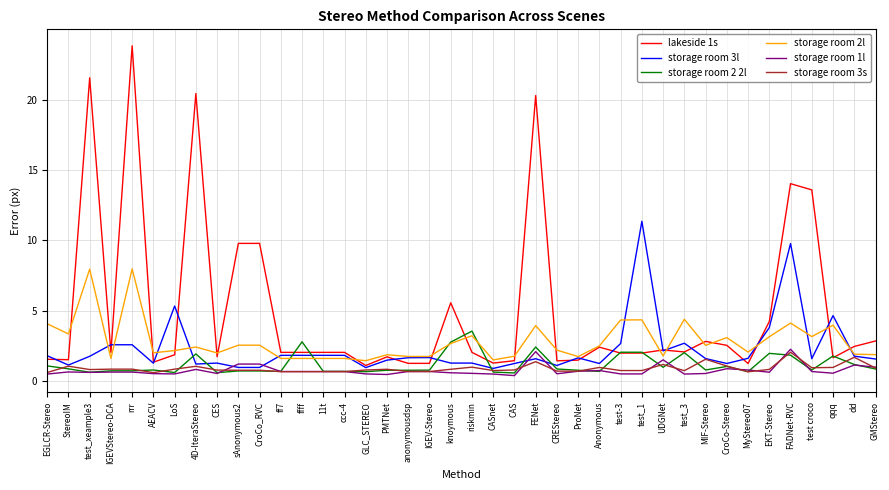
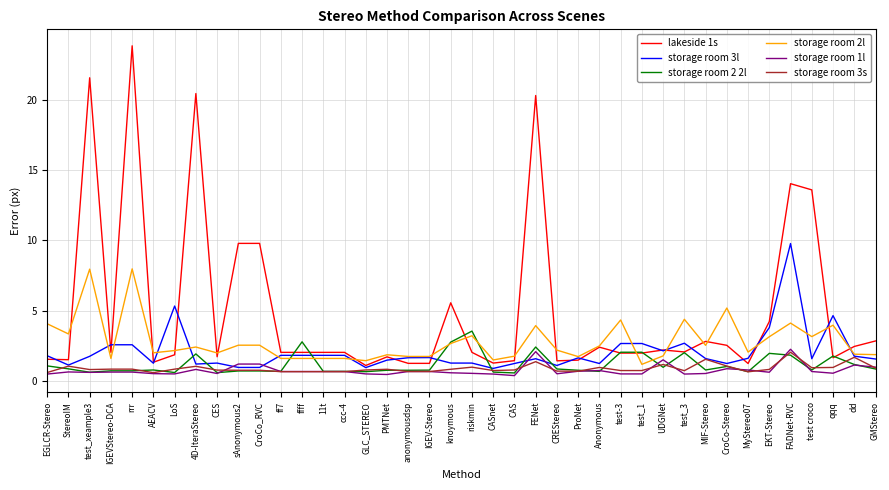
storage room 3l, test_1: 11.4 -> 2.7
storage room 2l, test_1: 4.4 -> 1.2
storage room 2l, CroCo-Stereo: 3.1 -> 5.2
